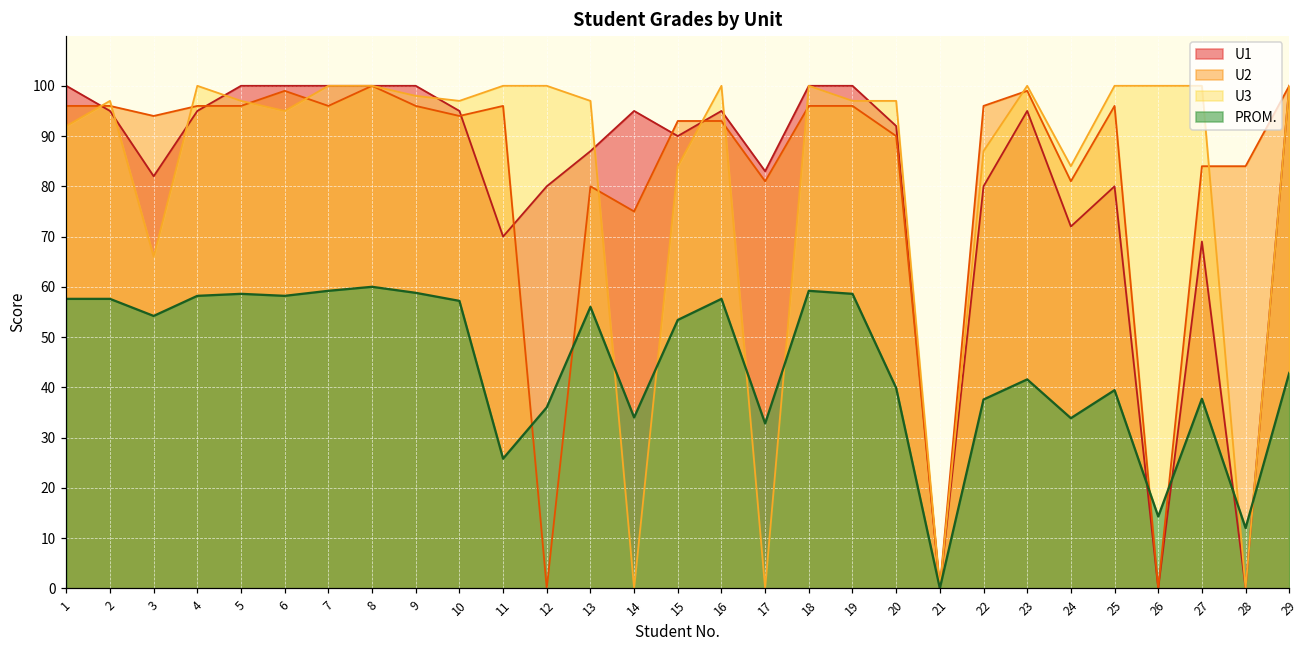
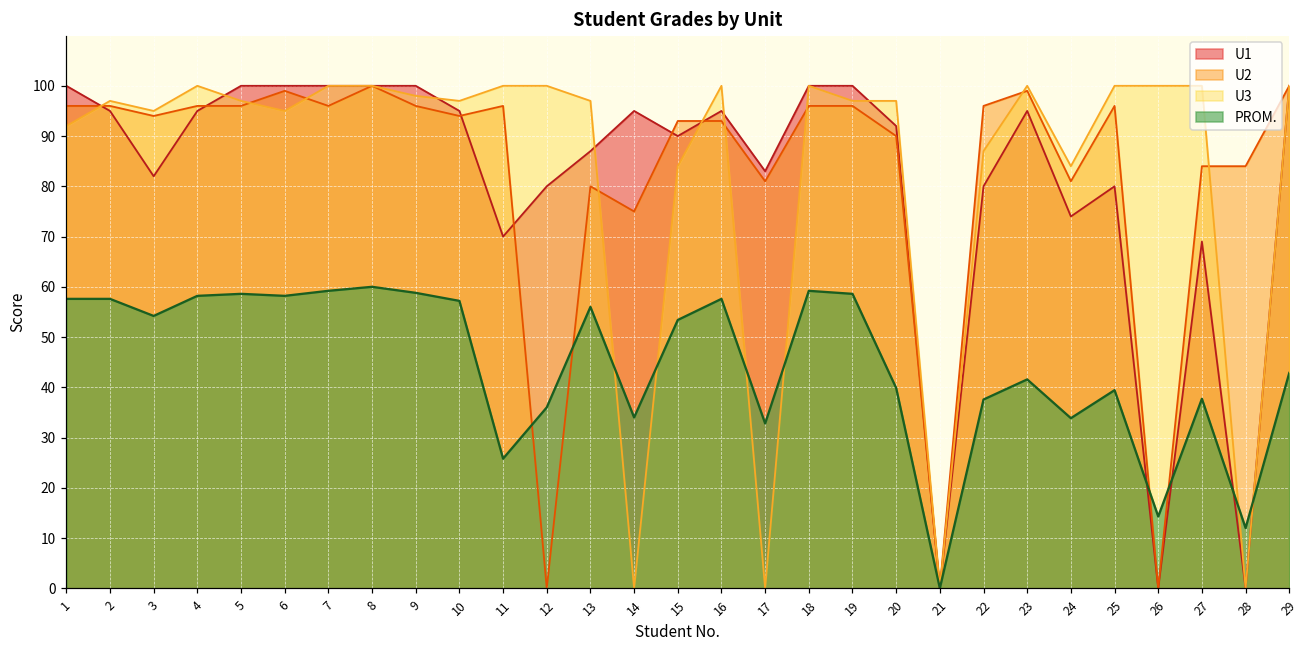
U3, 3: 66 -> 95
U1, 24: 72 -> 74
